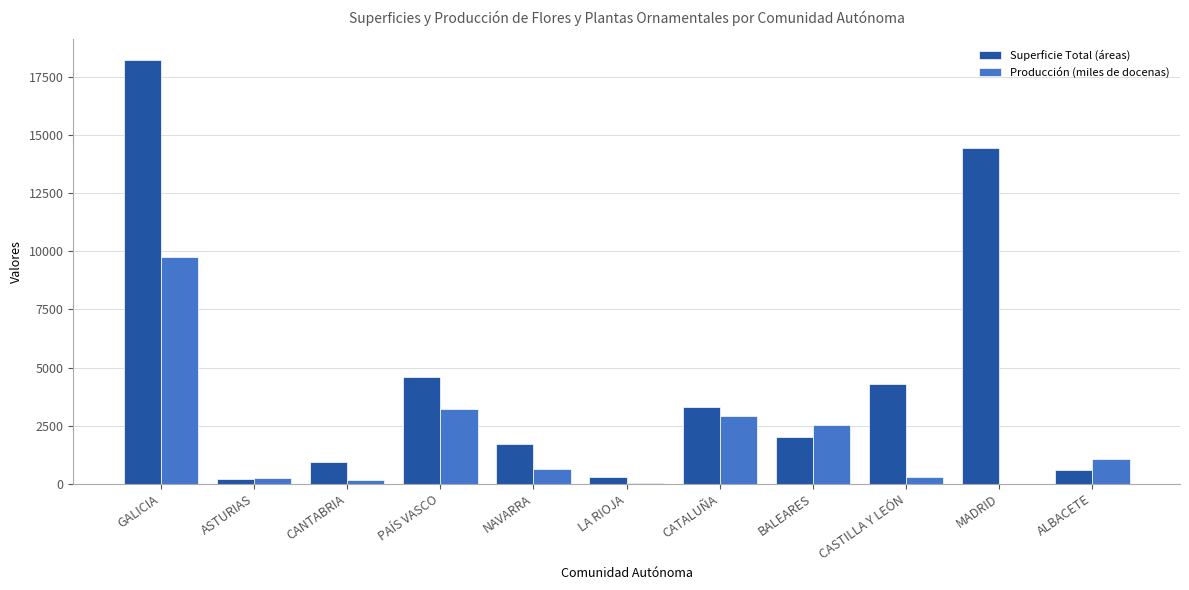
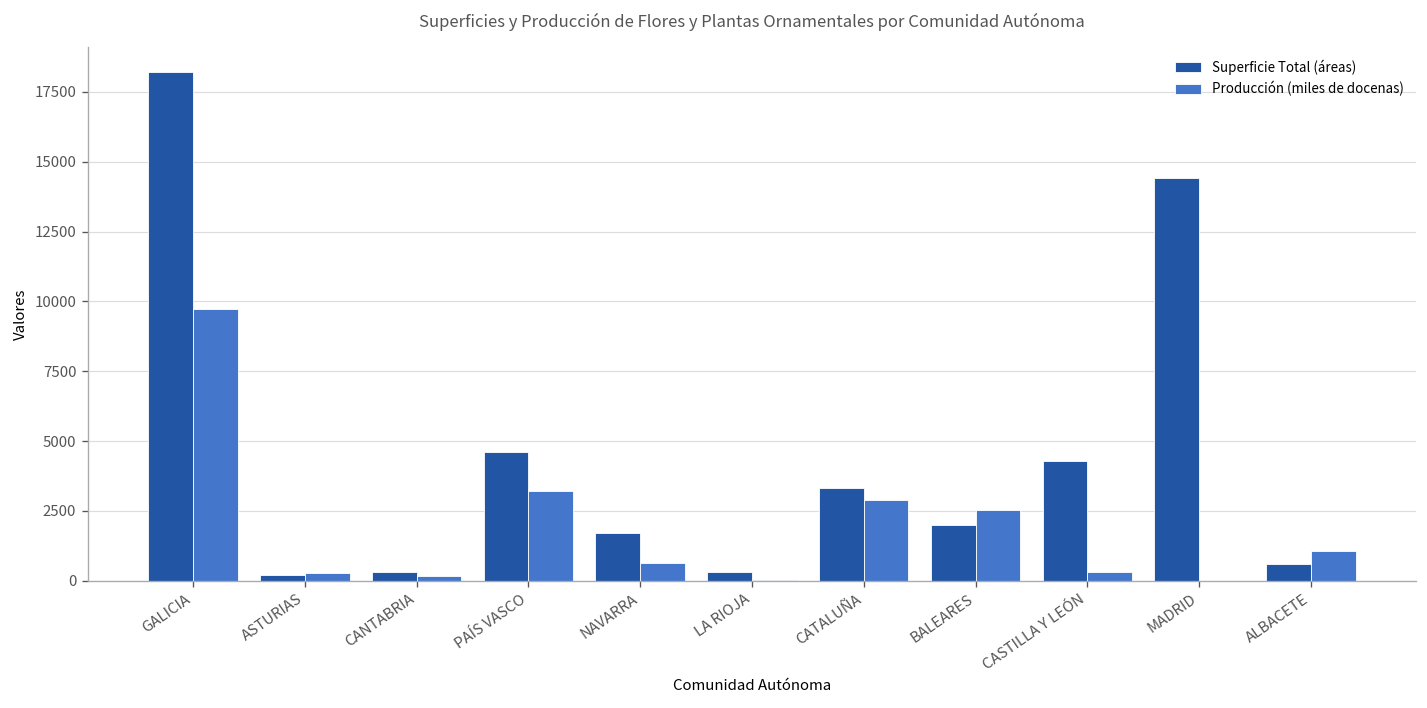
Superficie Total (áreas), CANTABRIA: 900 -> 300
